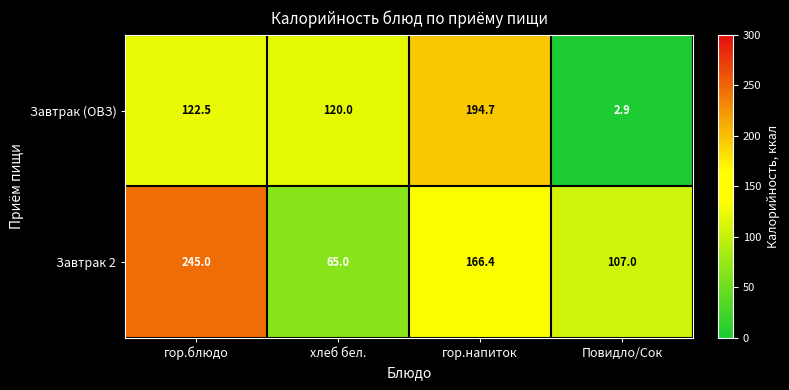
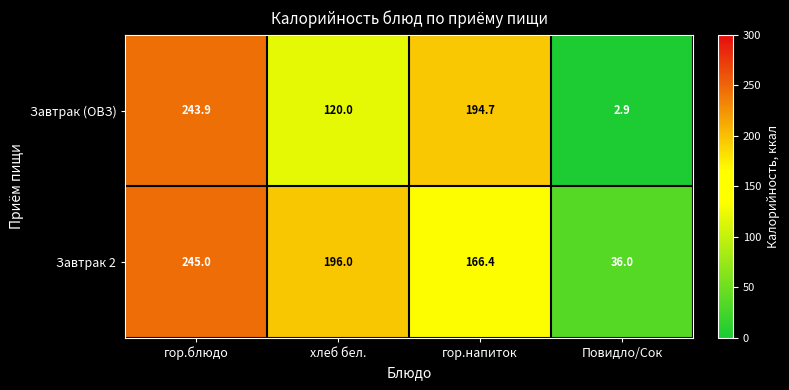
Завтрак (ОВЗ), гор.блюдо: 122.5 -> 243.9
Завтрак 2, хлеб бел.: 65.0 -> 196.0
Завтрак 2, Повидло/Сок: 107.0 -> 36.0
